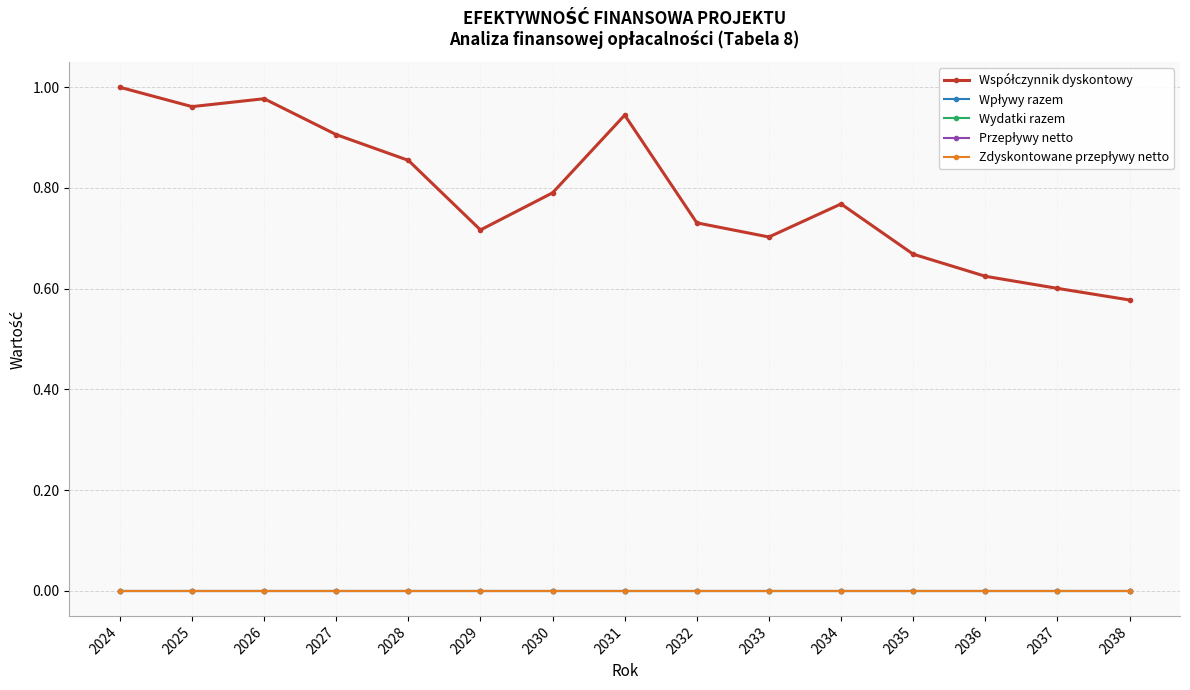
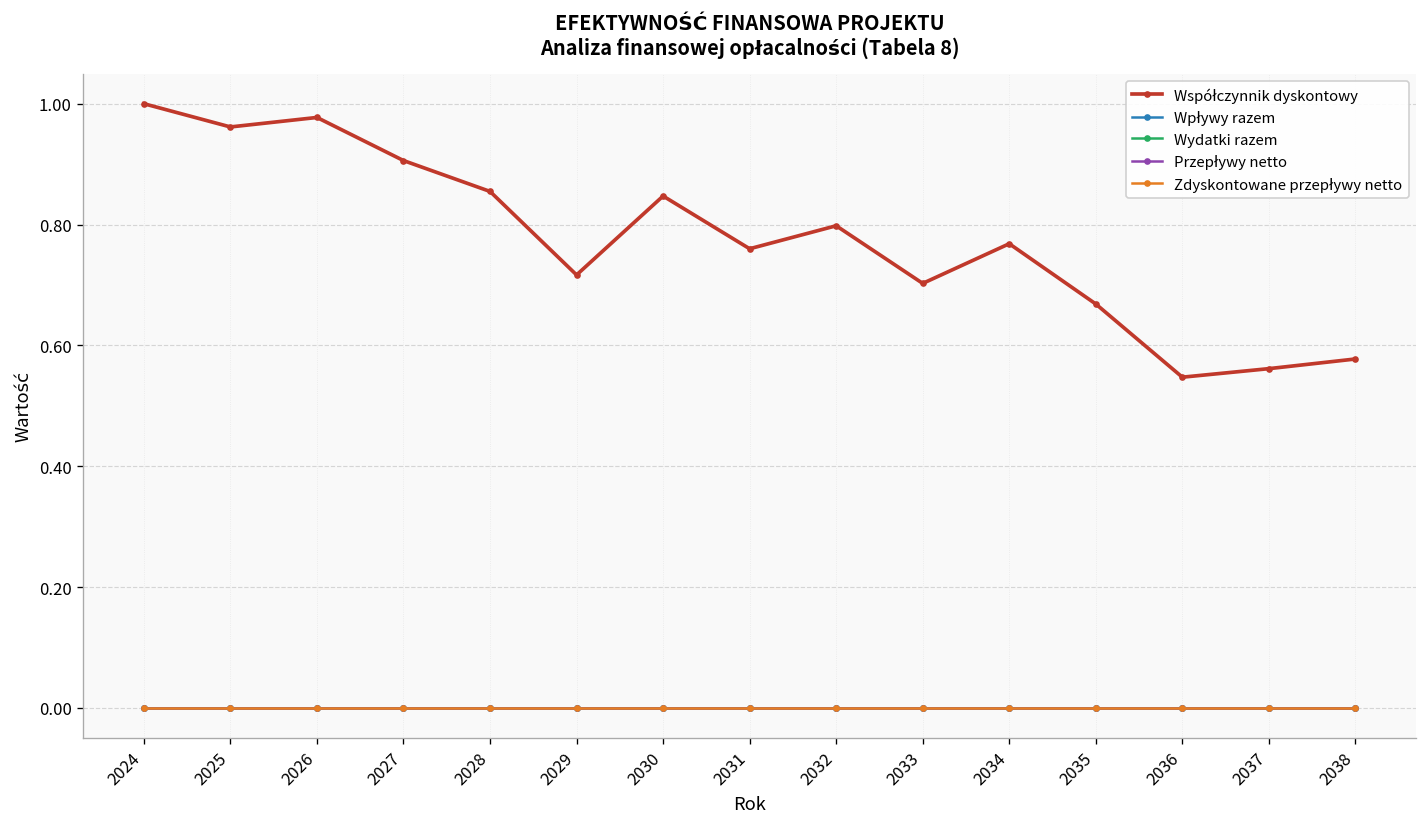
Współczynnik dyskontowy, 2030: 0.79 -> 0.85
Współczynnik dyskontowy, 2031: 0.94 -> 0.76
Współczynnik dyskontowy, 2032: 0.73 -> 0.80
Współczynnik dyskontowy, 2036: 0.62 -> 0.55
Współczynnik dyskontowy, 2037: 0.60 -> 0.56
